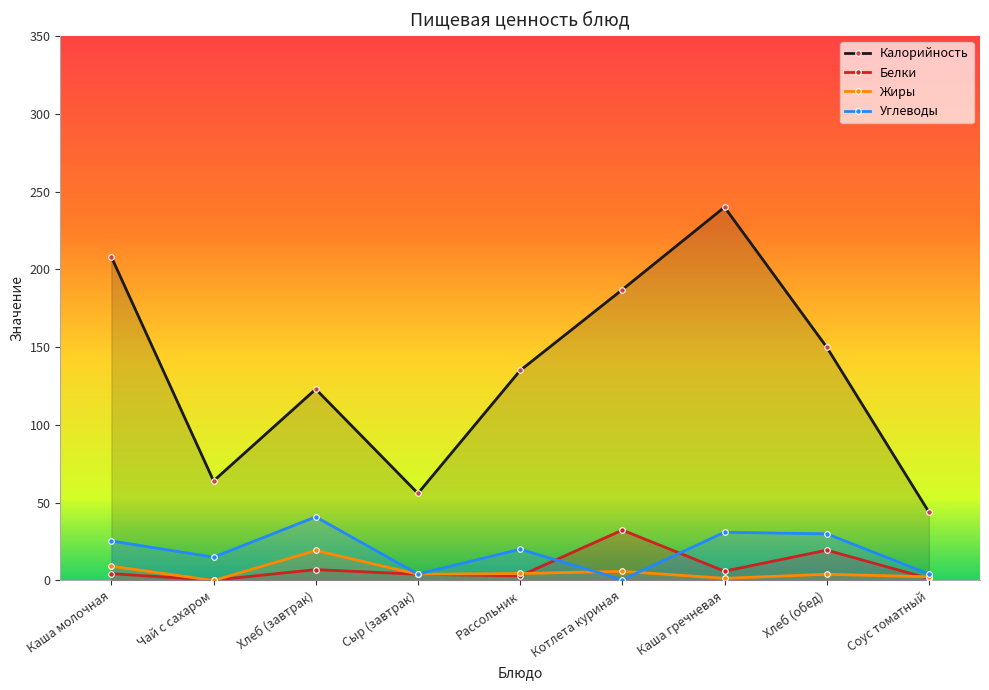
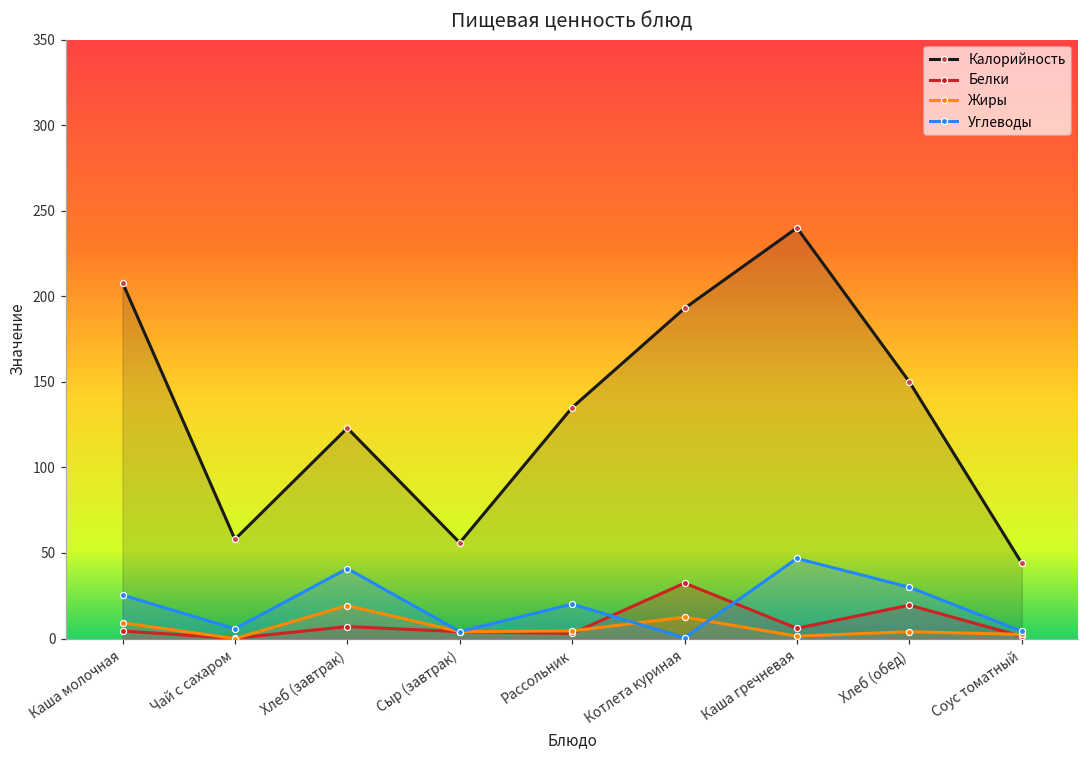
Калорийность, Чай с сахаром: 64 -> 58
Углеводы, Чай с сахаром: 15 -> 6
Калорийность, Котлета куриная: 187 -> 193
Жиры, Котлета куриная: 6 -> 13
Углеводы, Каша гречневая: 31 -> 47
